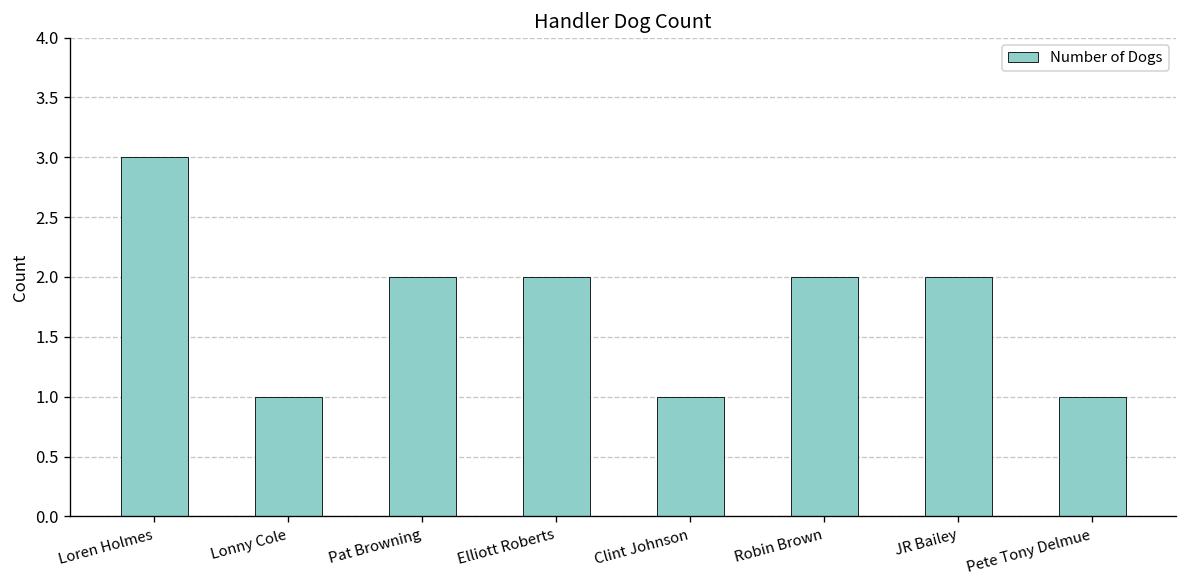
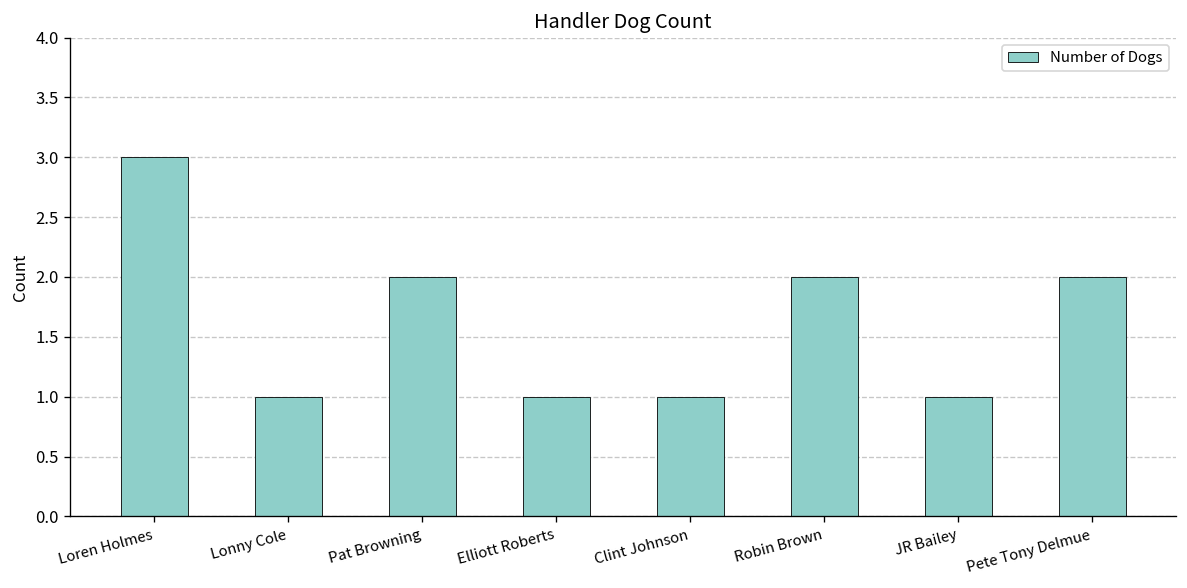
Elliott Roberts: 2 -> 1
JR Bailey: 2 -> 1
Pete Tony Delmue: 1 -> 2
